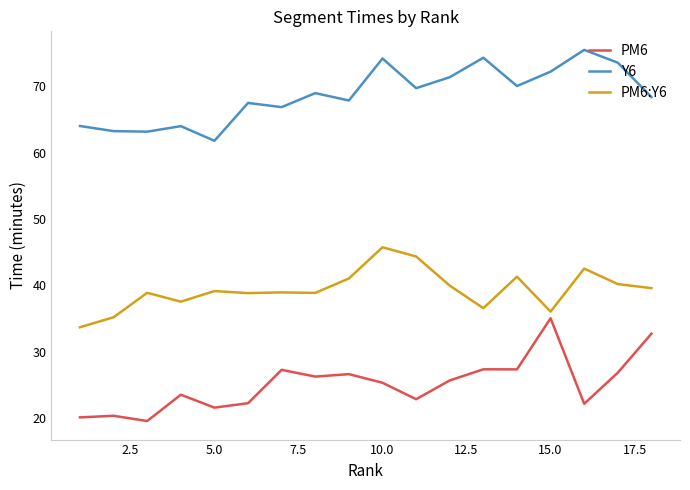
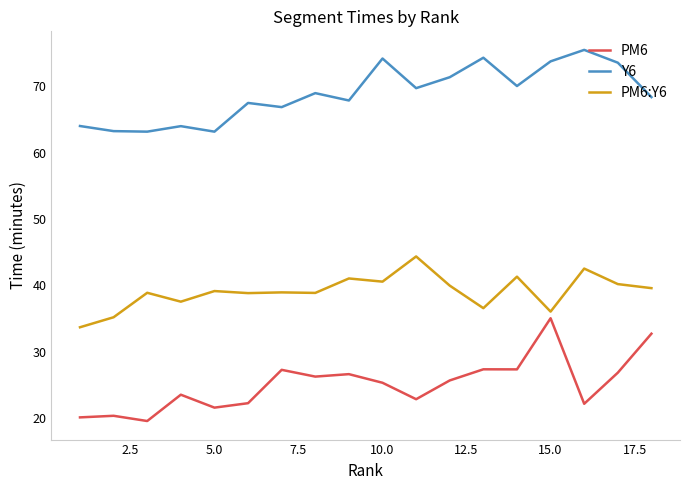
Y6, 5.0: 62 -> 63
PM6:Y6, 10.0: 46 -> 41
Y6, 15.0: 72 -> 74
